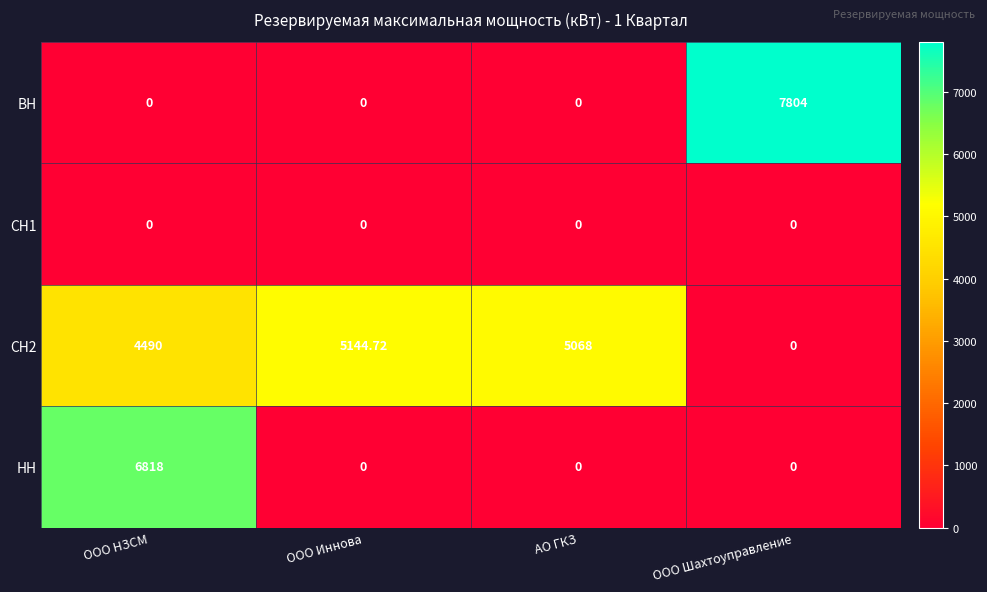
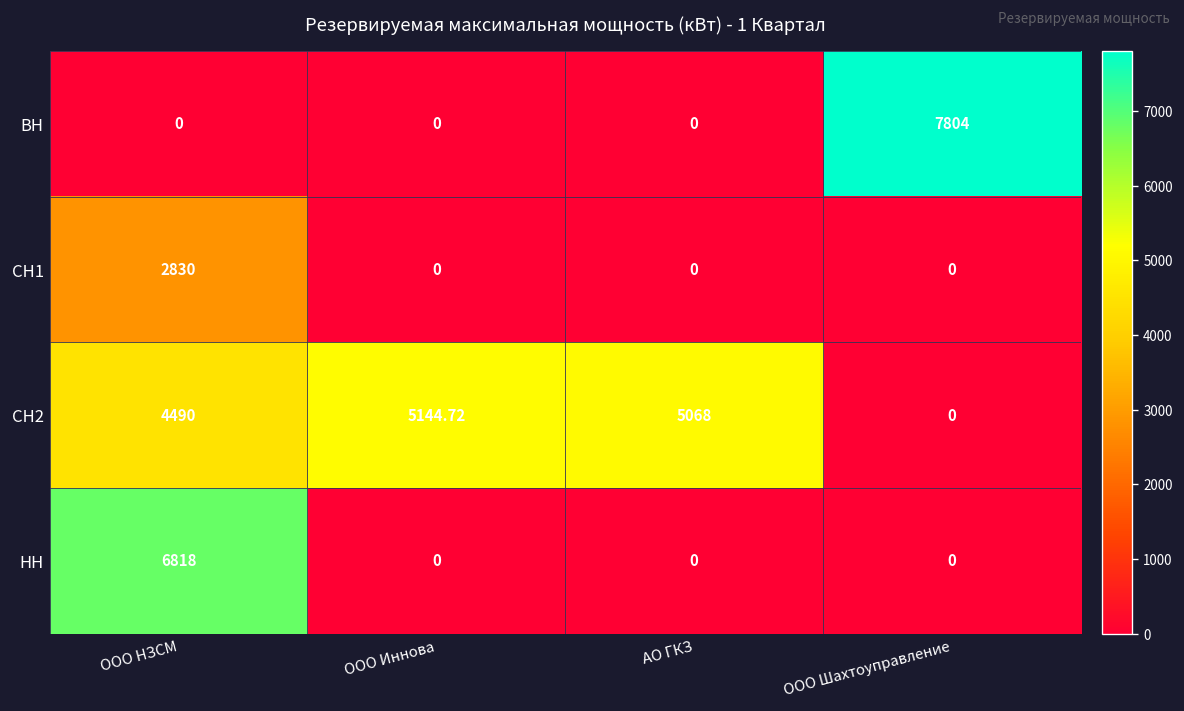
СН1, ООО НЗСМ: 0 -> 2830
